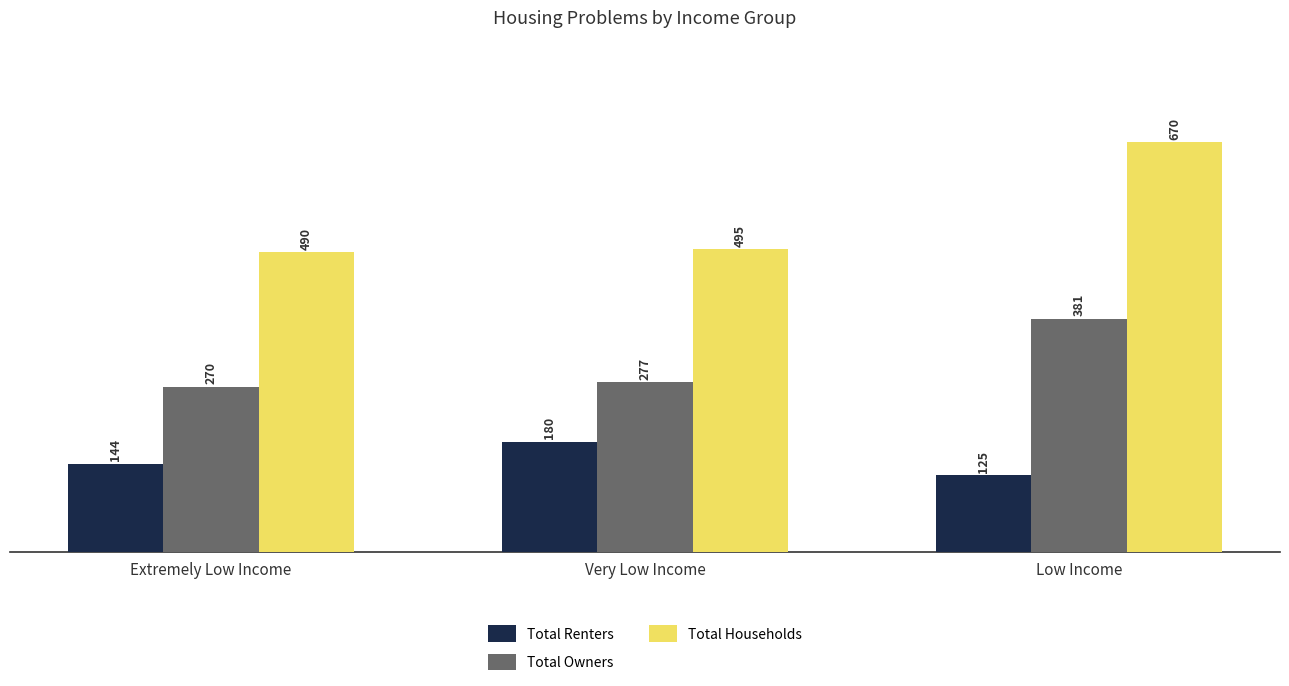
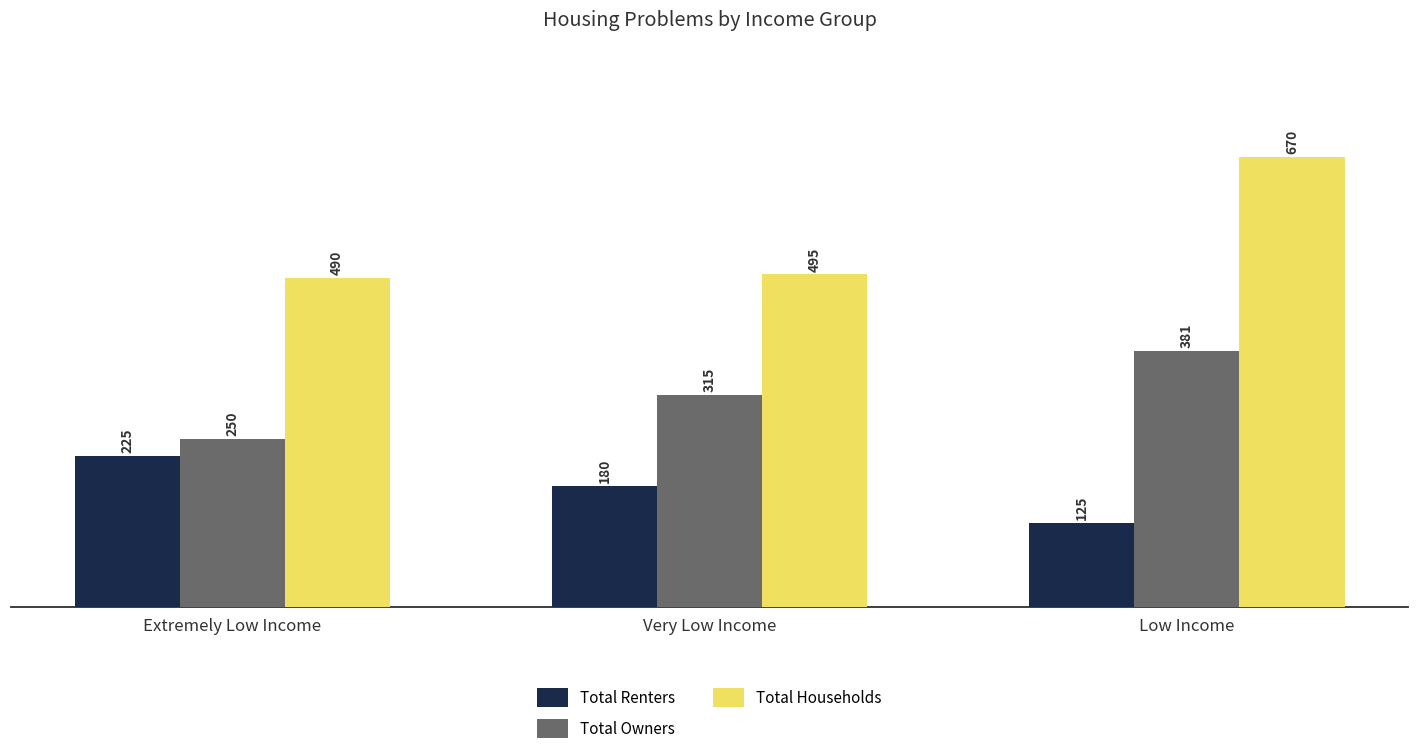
Total Renters, Extremely Low Income: 144 -> 225
Total Owners, Extremely Low Income: 270 -> 250
Total Owners, Very Low Income: 277 -> 315
